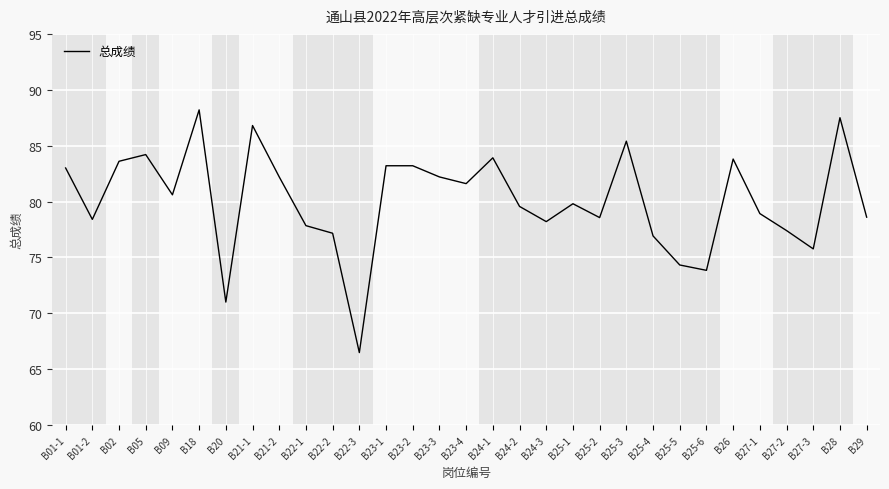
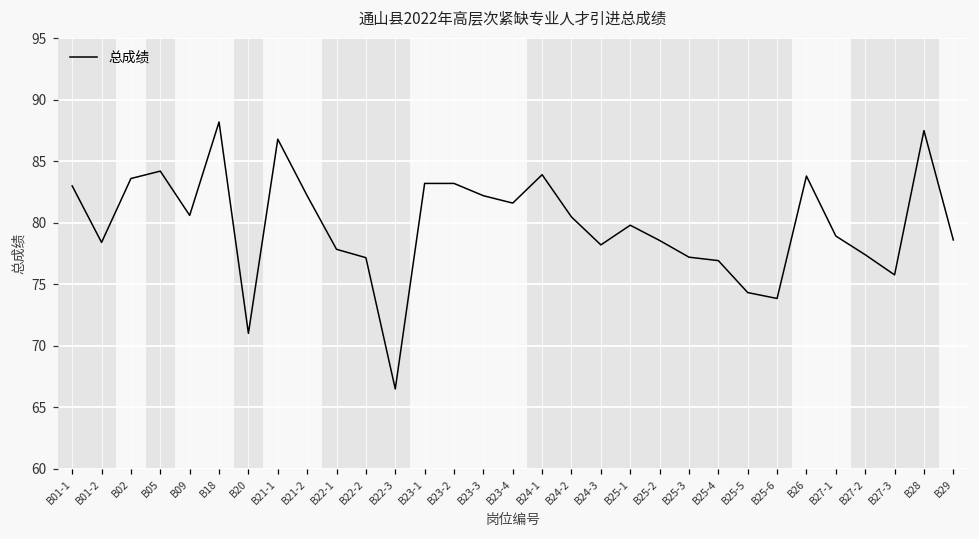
B24-2: 79.6 -> 80.5
B25-3: 85.4 -> 77.2
